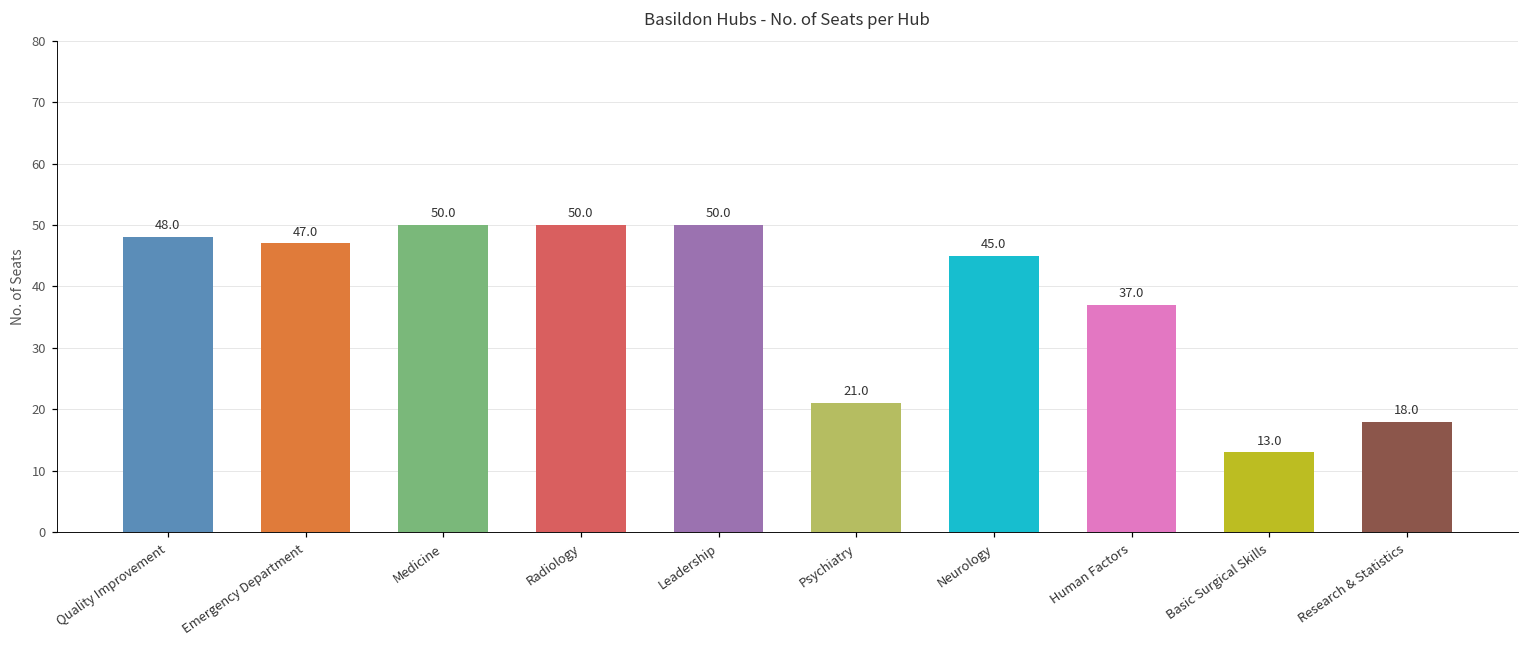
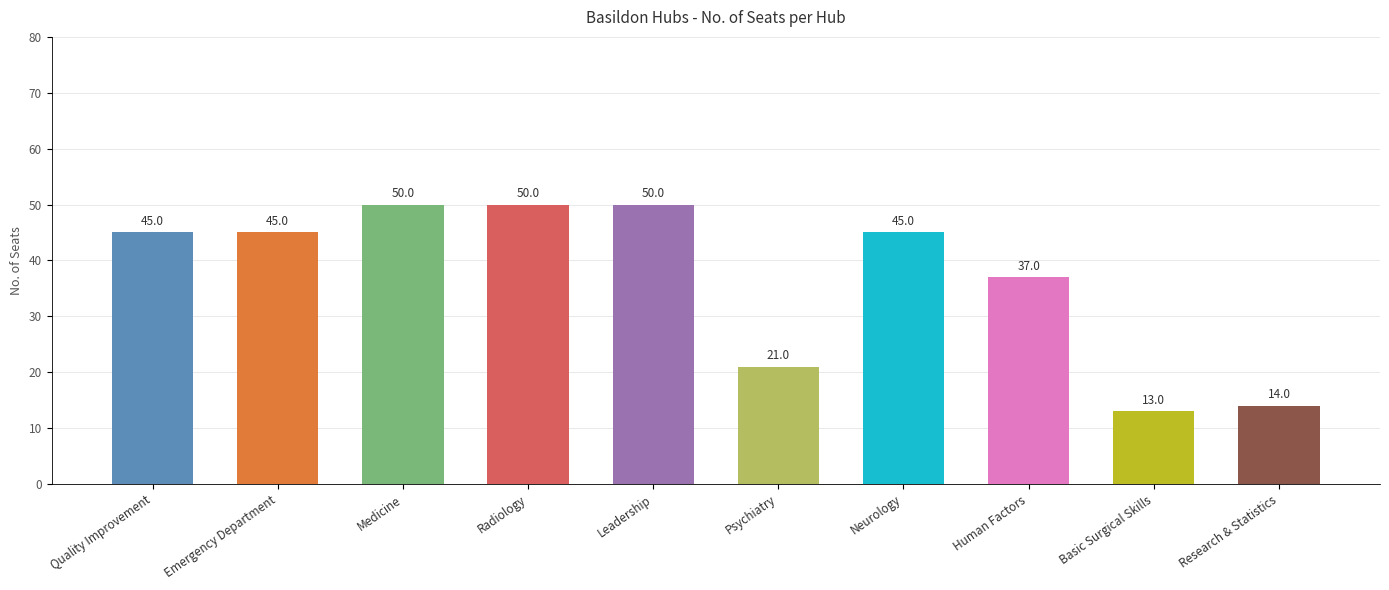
Quality Improvement: 48.0 -> 45.0
Emergency Department: 47.0 -> 45.0
Research & Statistics: 18.0 -> 14.0
